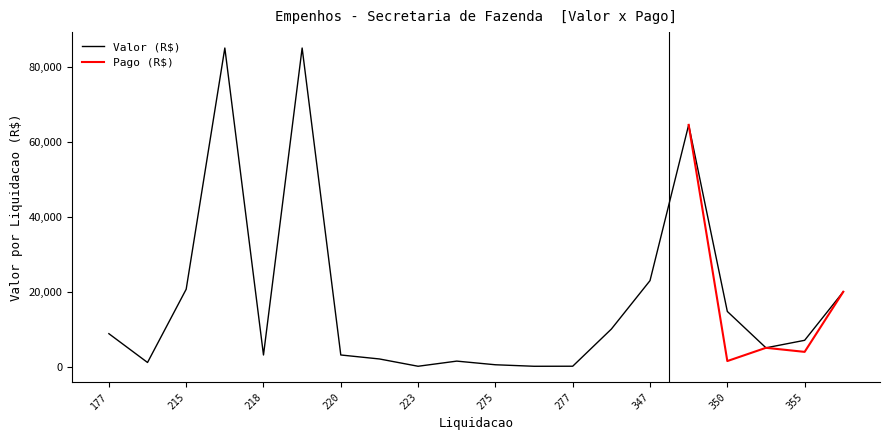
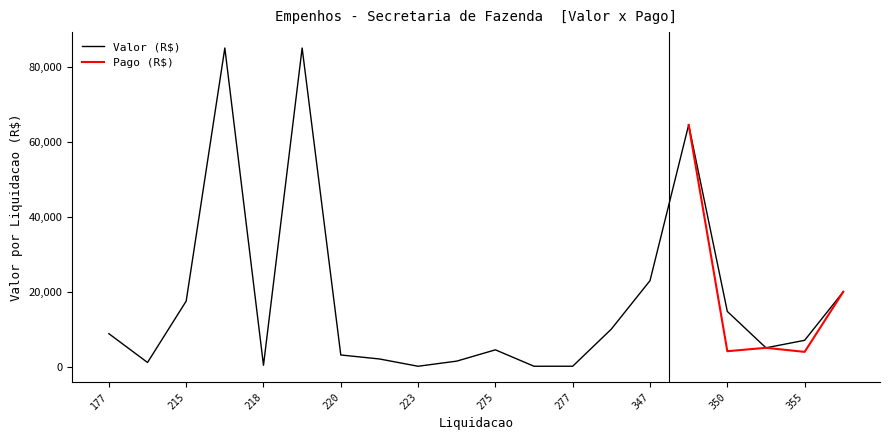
Valor (R$), 215: 21,000 -> 17,000
Valor (R$), 218: 3,000 -> 0
Valor (R$), 275: 0 -> 4,000
Pago (R$), 350: 1,000 -> 4,000
